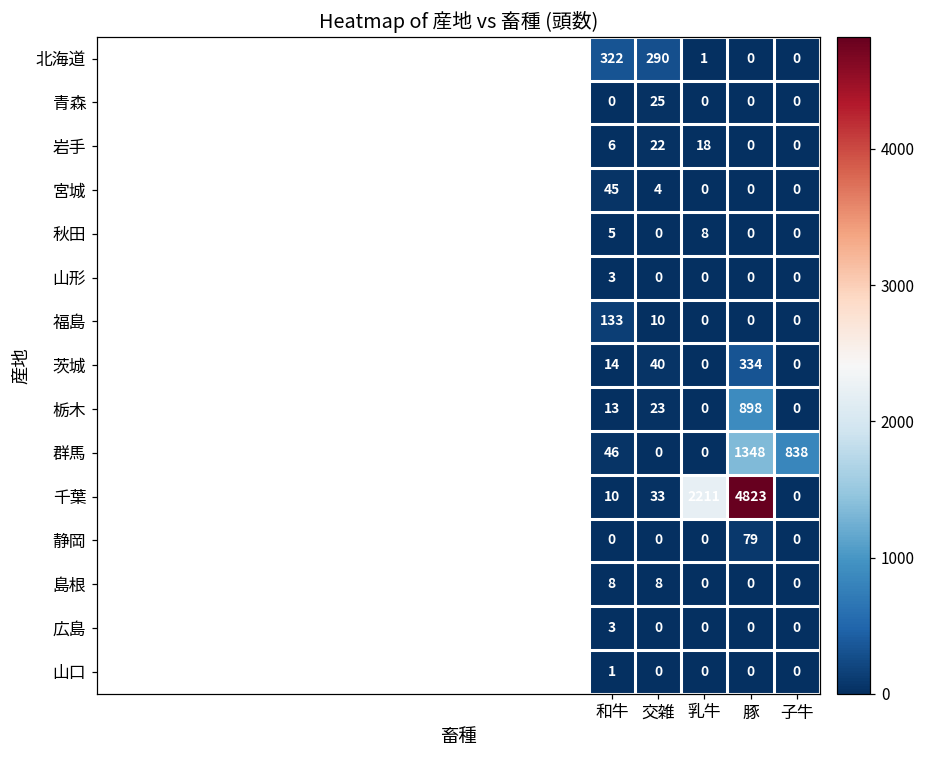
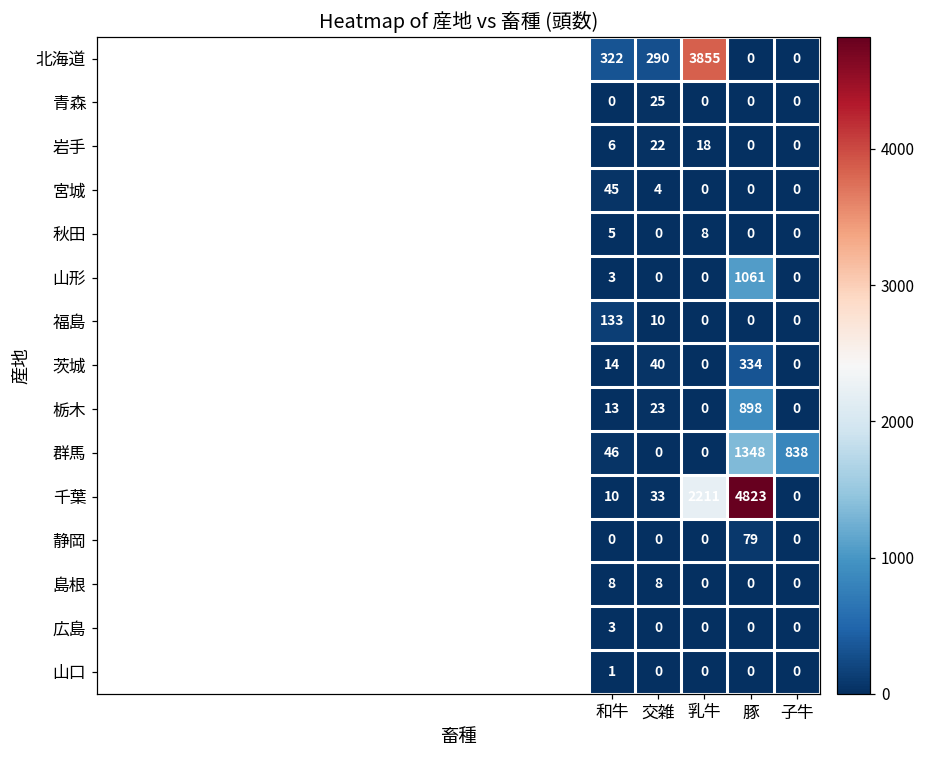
北海道, 乳牛: 1 -> 3855
山形, 豚: 0 -> 1061
